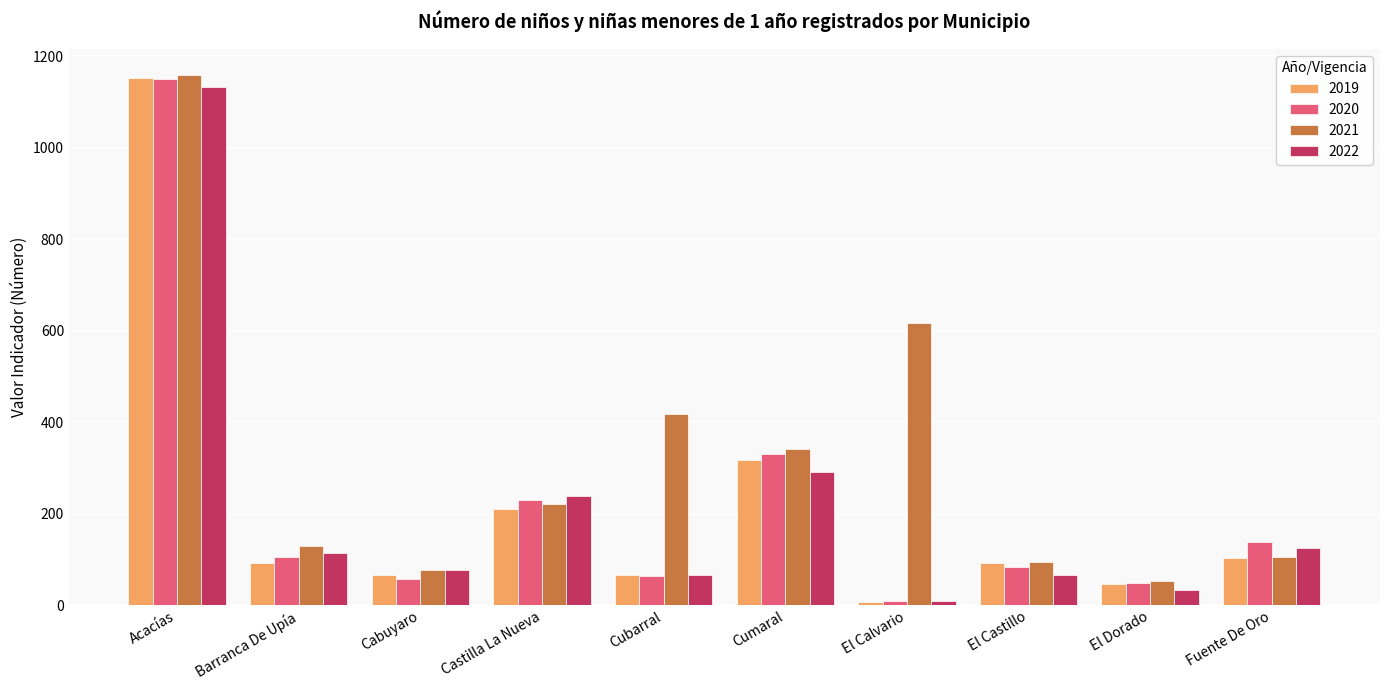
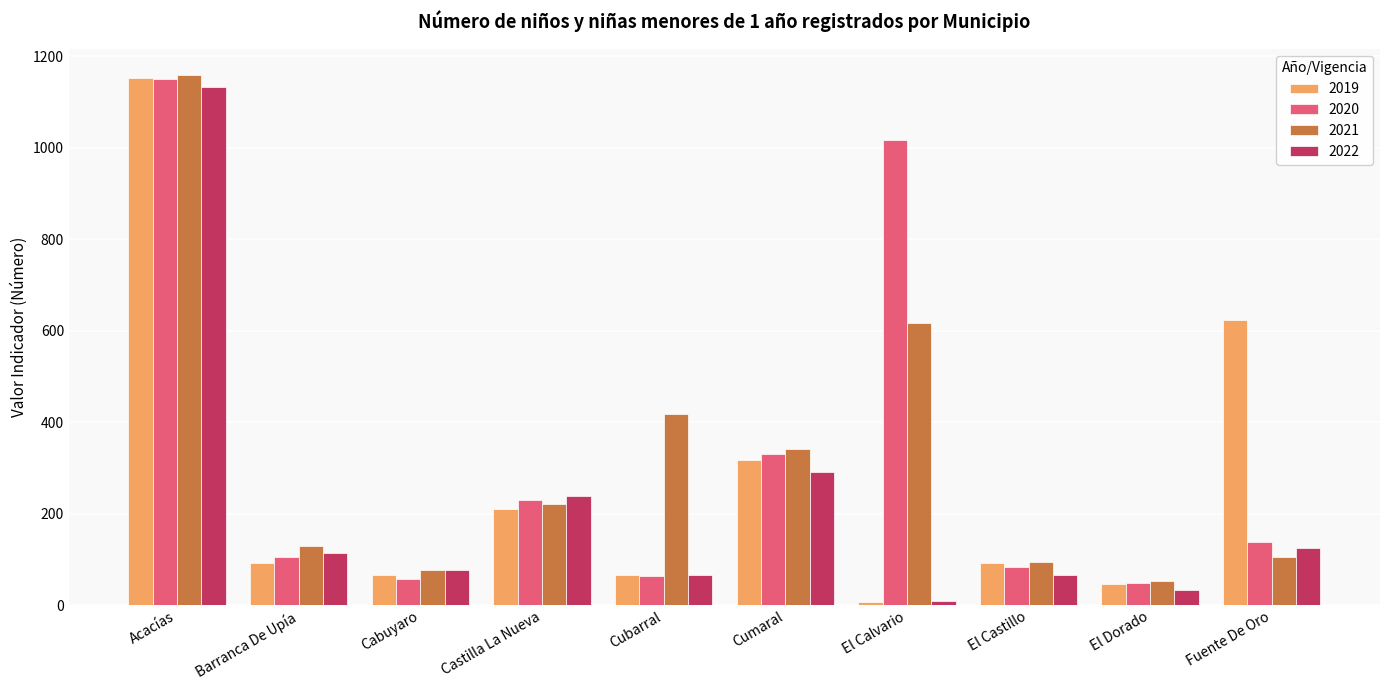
2020, El Calvario: 10 -> 1020
2019, Fuente De Oro: 100 -> 620
